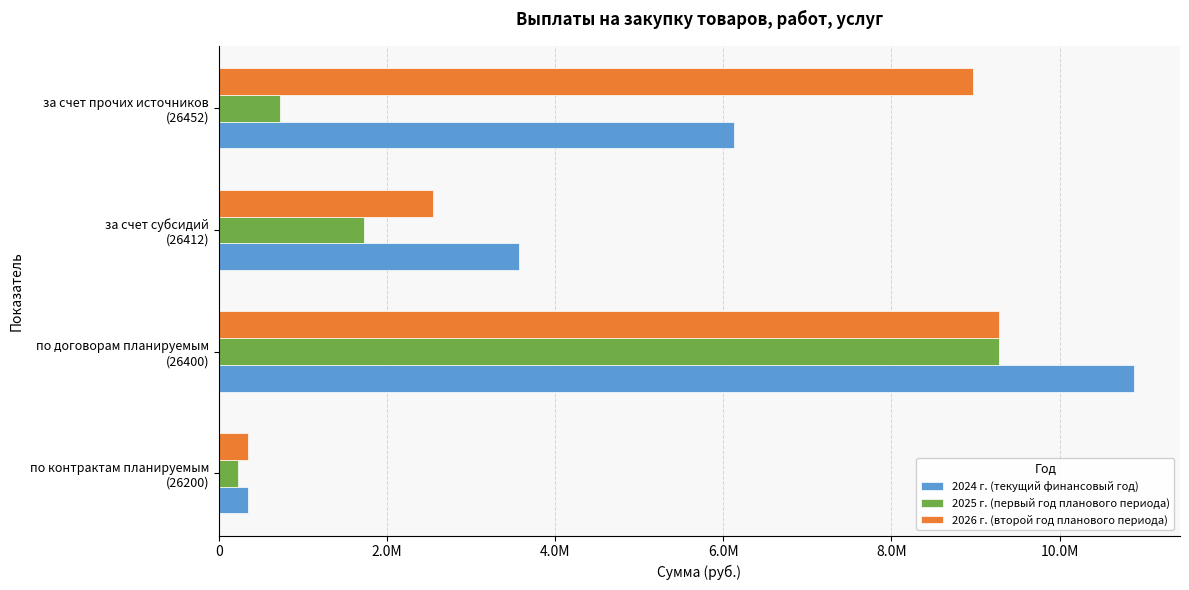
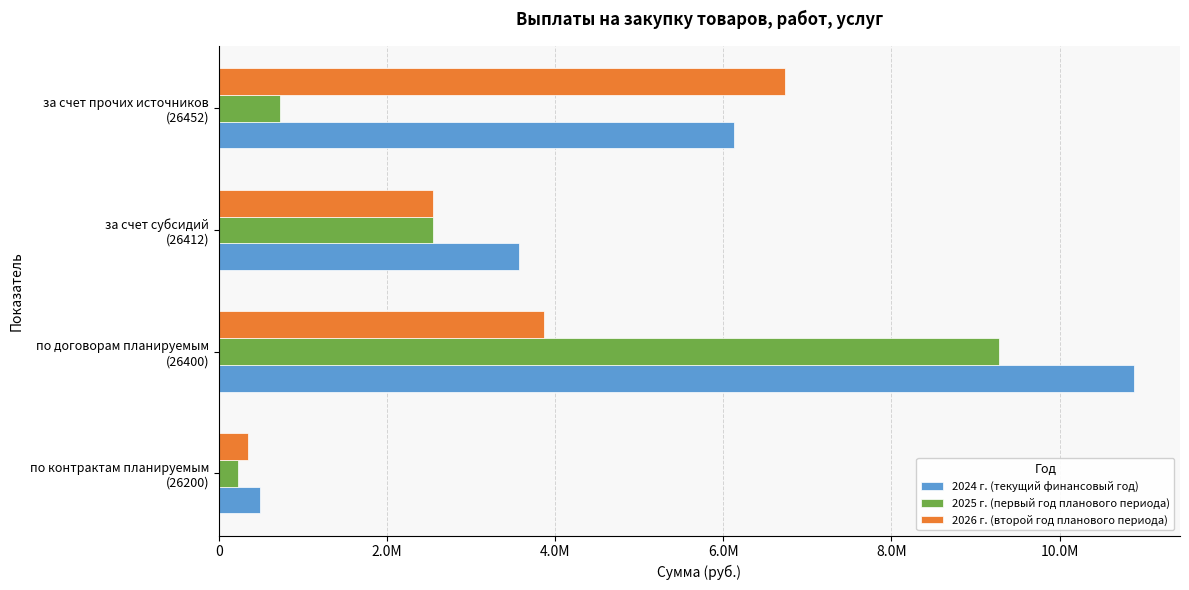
2026 г. (второй год планового периода), за счет прочих источников (26452): 9000000 -> 6700000
2025 г. (первый год планового периода), за счет субсидий (26412): 1700000 -> 2600000
2026 г. (второй год планового периода), по договорам планируемым (26400): 9300000 -> 3900000
2024 г. (текущий финансовый год), по контрактам планируемым (26200): 400000 -> 500000
